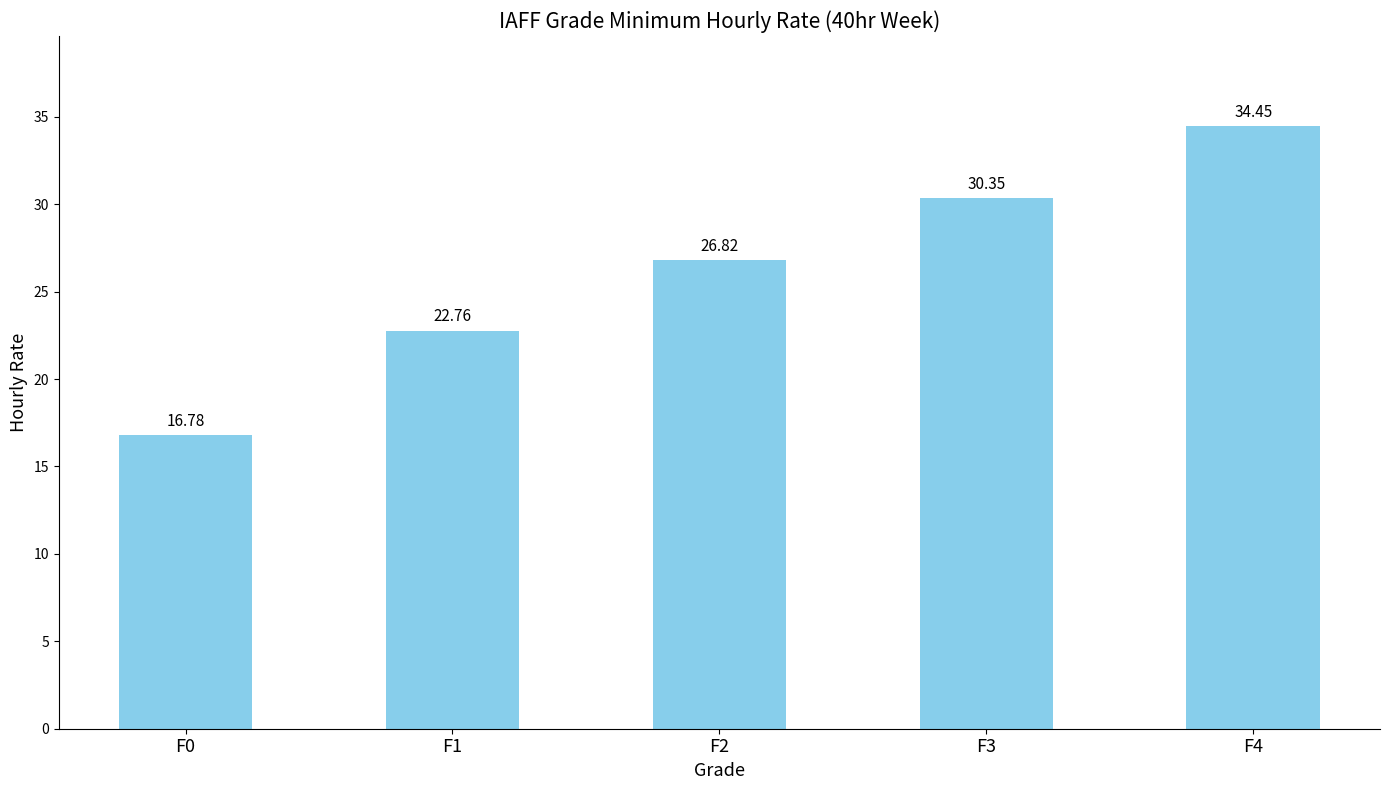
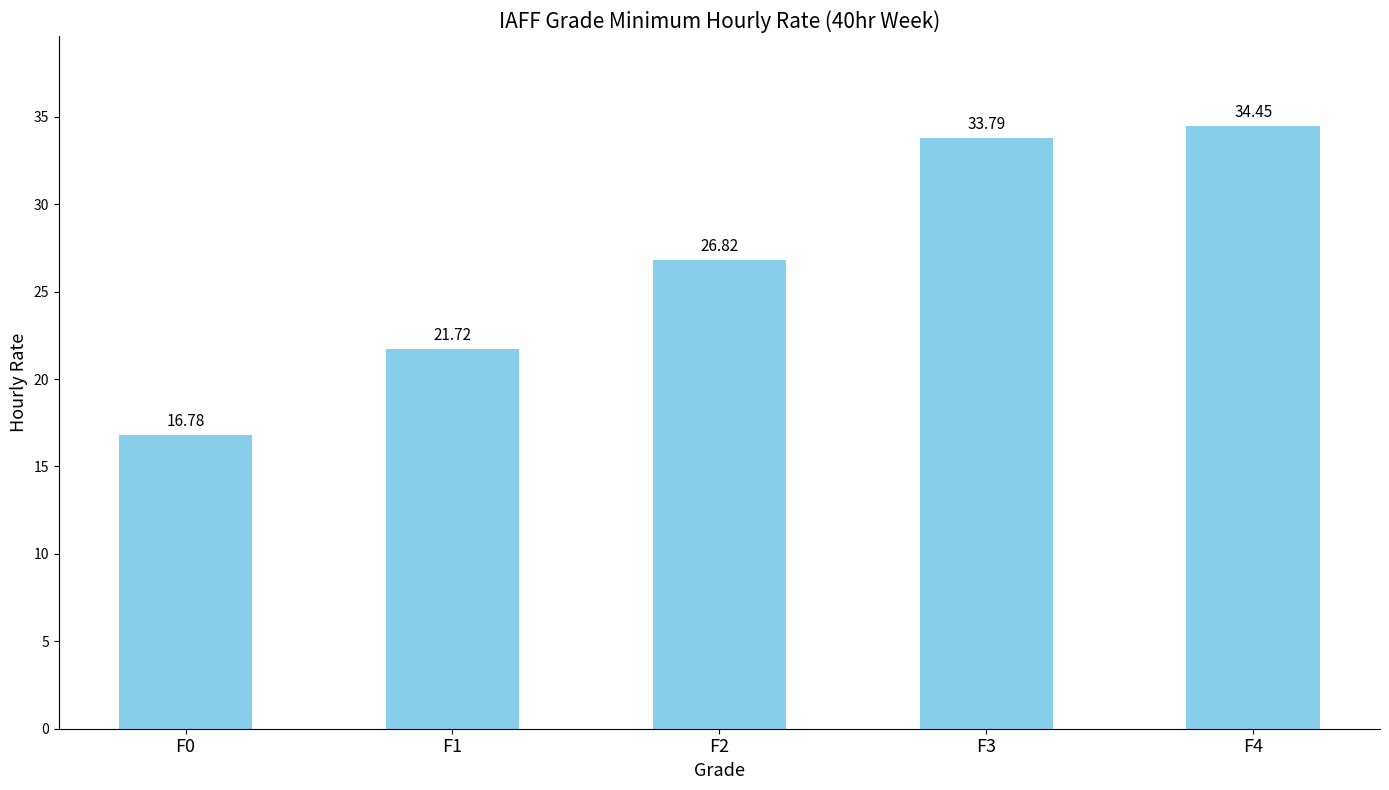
F1: 22.76 -> 21.72
F3: 30.35 -> 33.79
